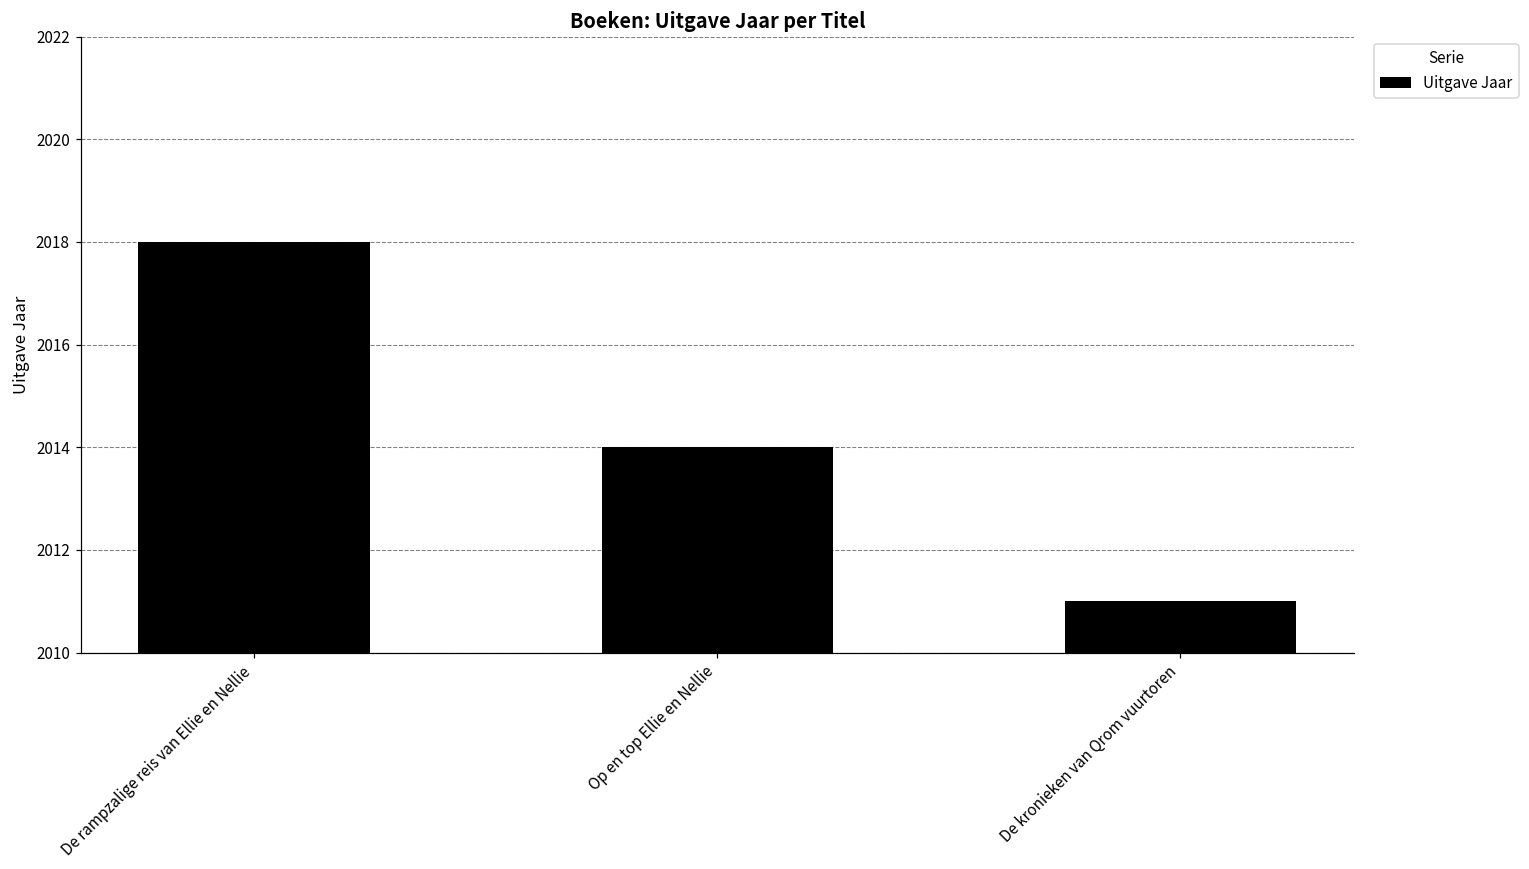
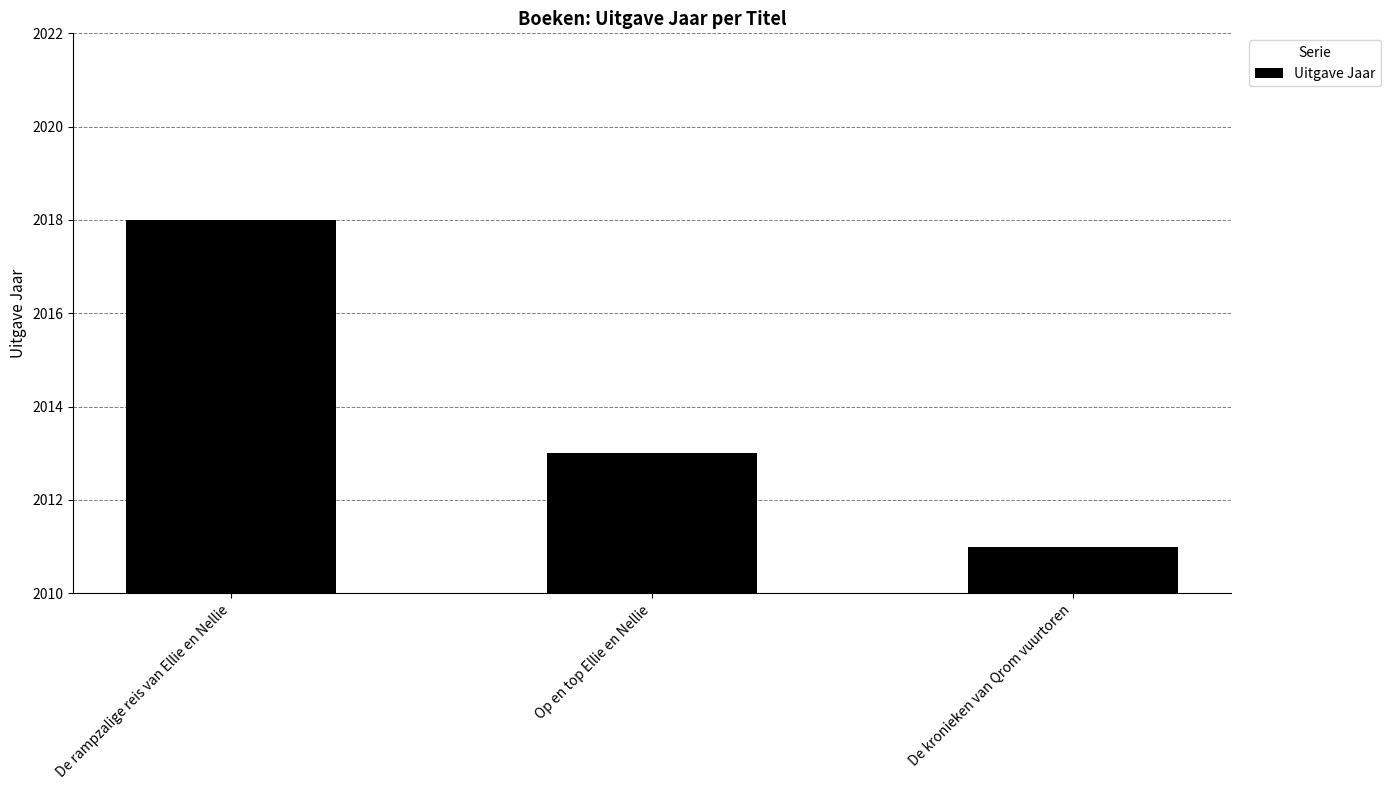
Op en top Ellie en Nellie: 2014 -> 2013
